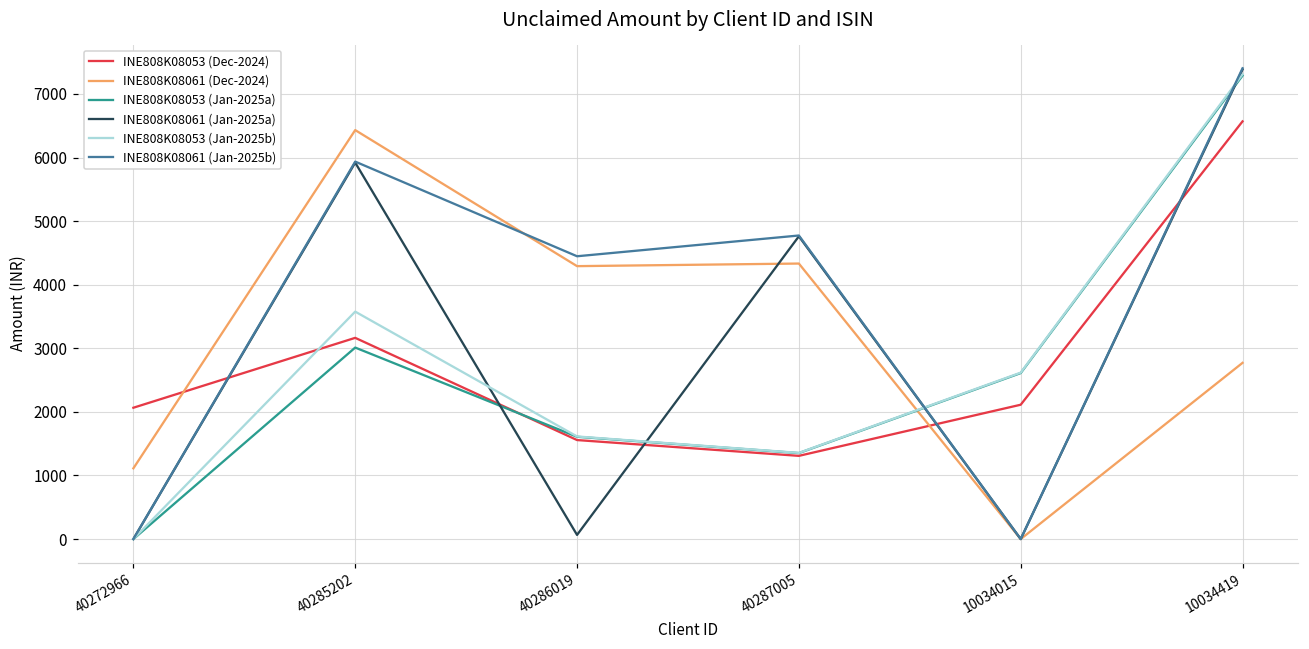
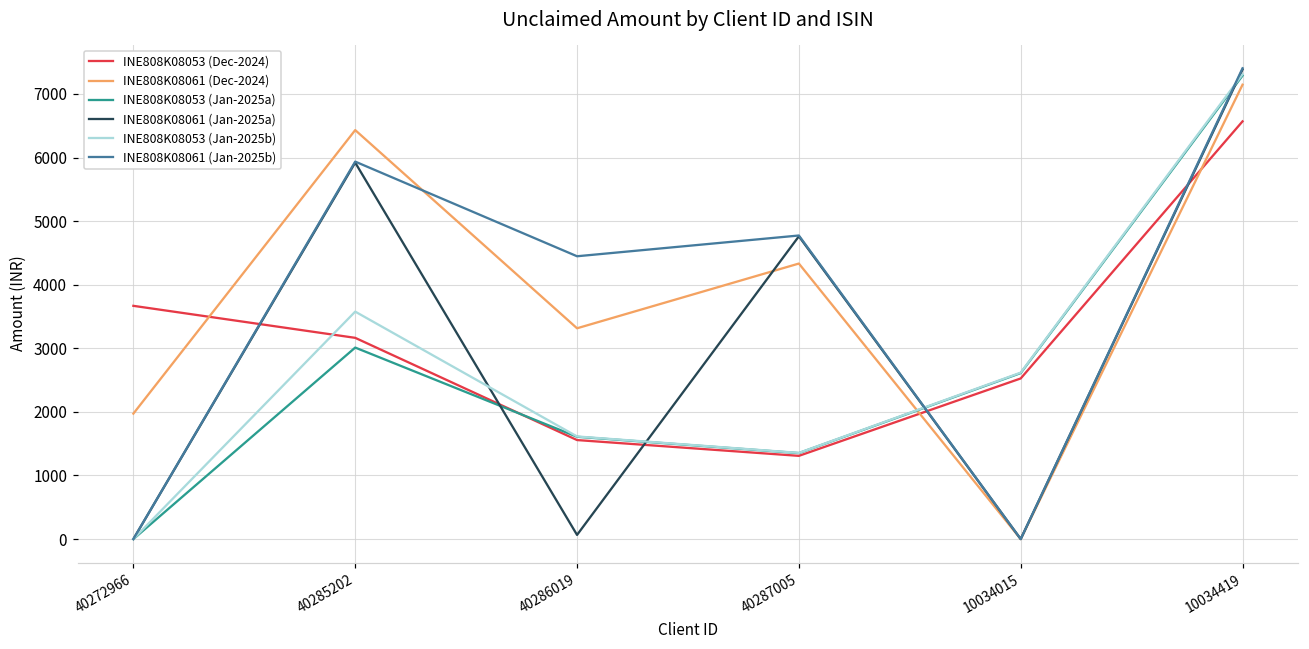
INE808K08053 (Dec-2024), 40272966: 2100 -> 3700
INE808K08061 (Dec-2024), 40272966: 1100 -> 2000
INE808K08061 (Dec-2024), 40286019: 4300 -> 3300
INE808K08053 (Dec-2024), 10034015: 2100 -> 2500
INE808K08061 (Dec-2024), 10034419: 2800 -> 7100
